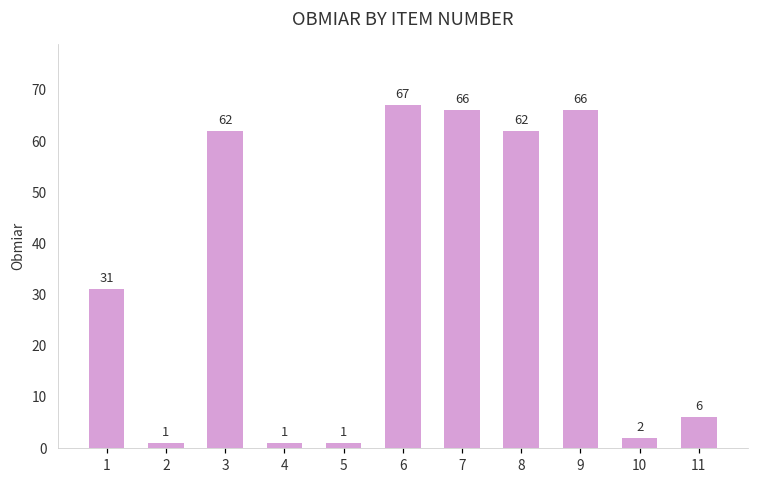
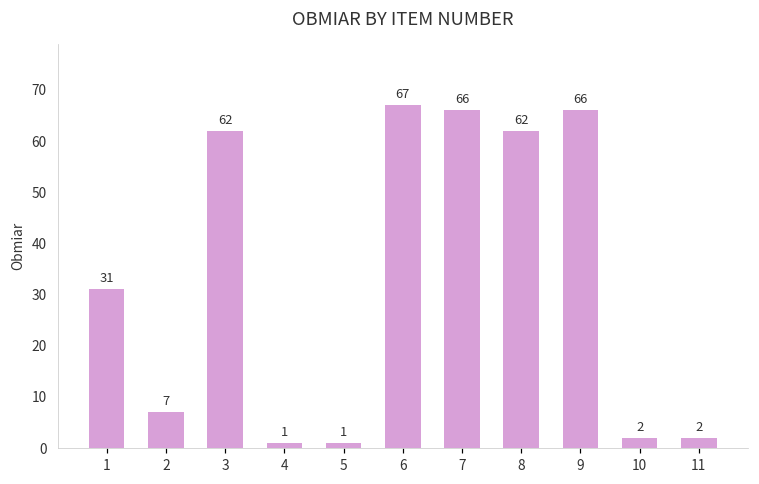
2: 1 -> 7
11: 6 -> 2
